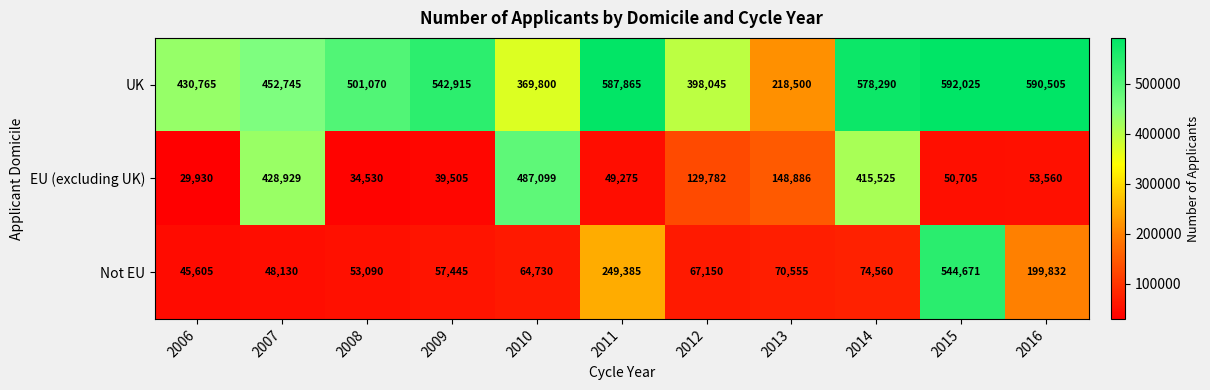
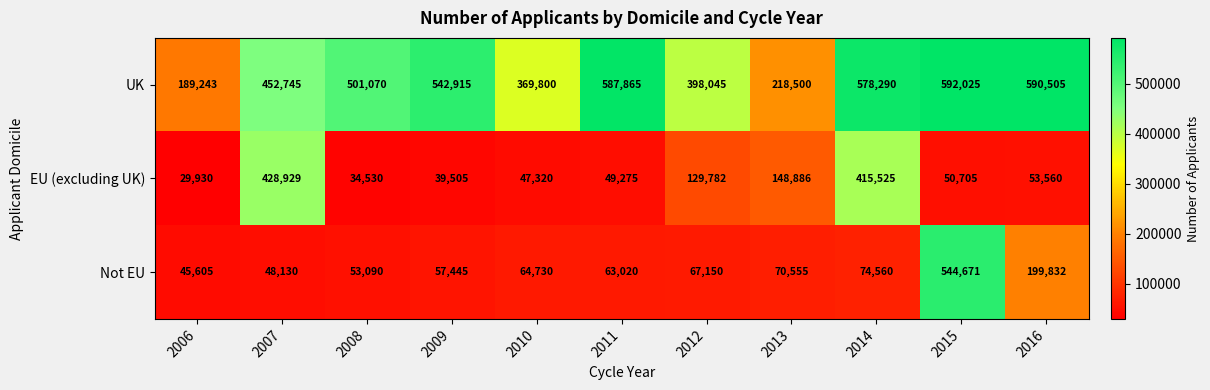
UK, 2006: 430,765 -> 189,243
EU (excluding UK), 2010: 487,099 -> 47,320
Not EU, 2011: 249,385 -> 63,020
